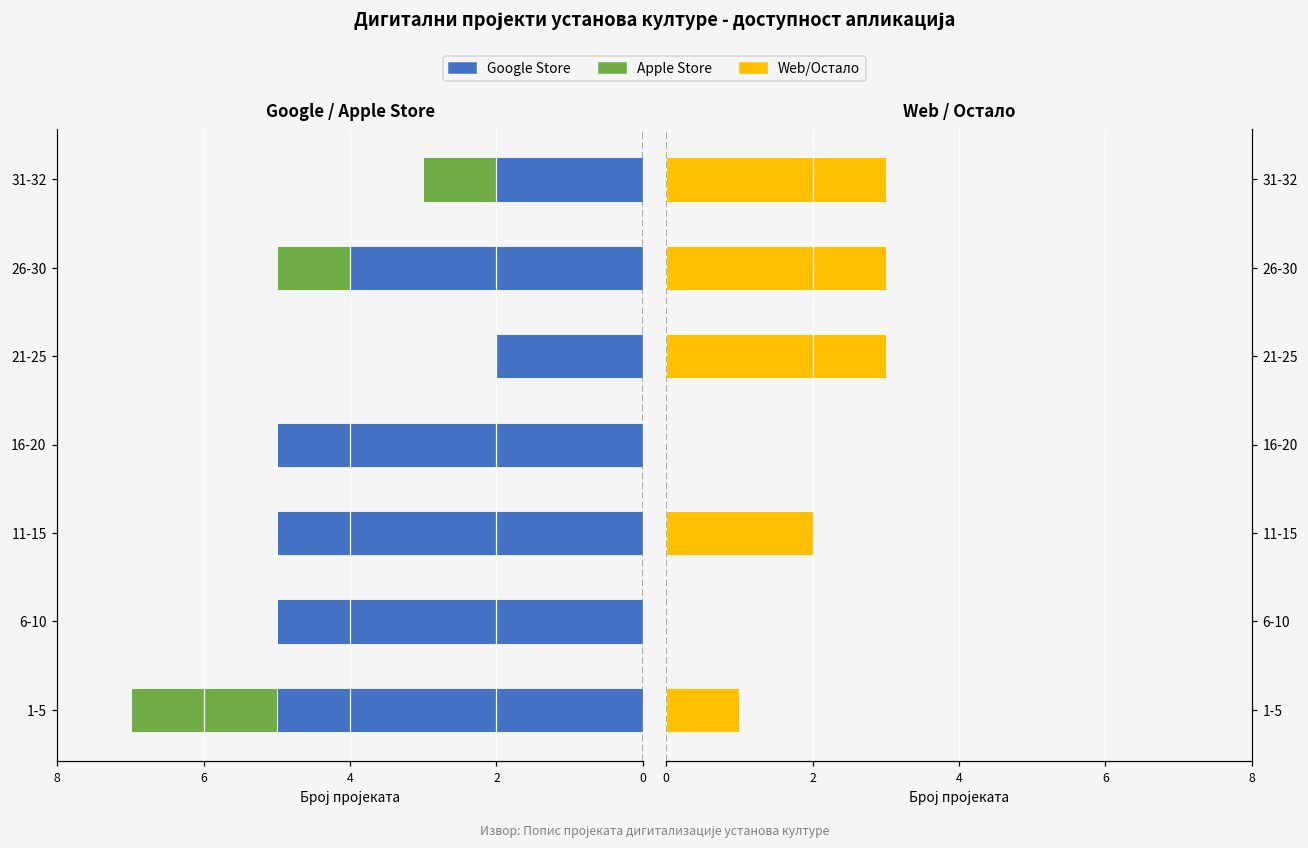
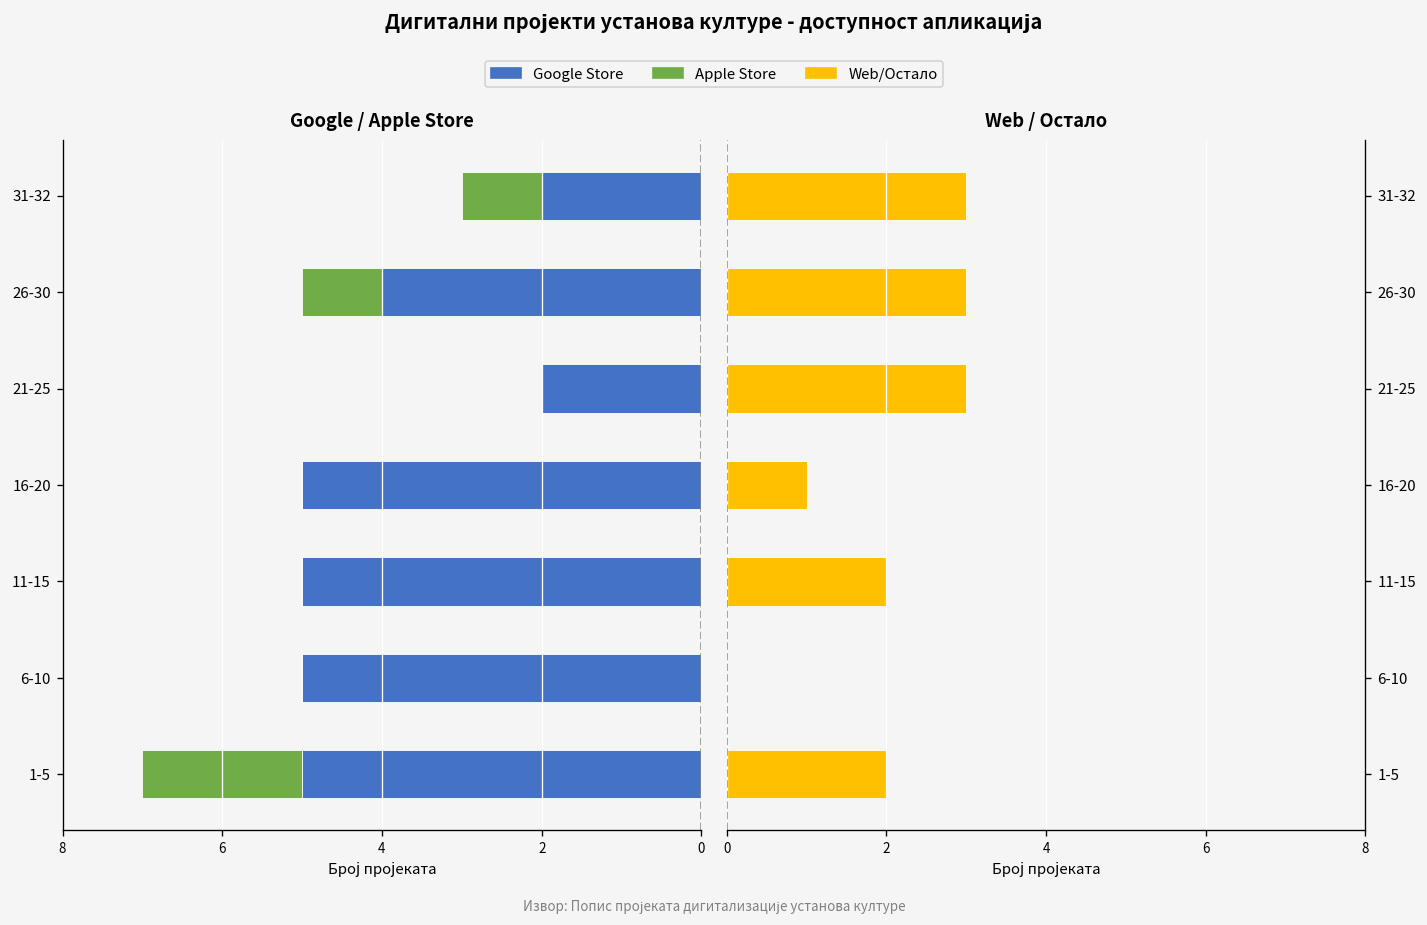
Web / Остало, 16-20: 0 -> 1
Web / Остало, 1-5: 1 -> 2
